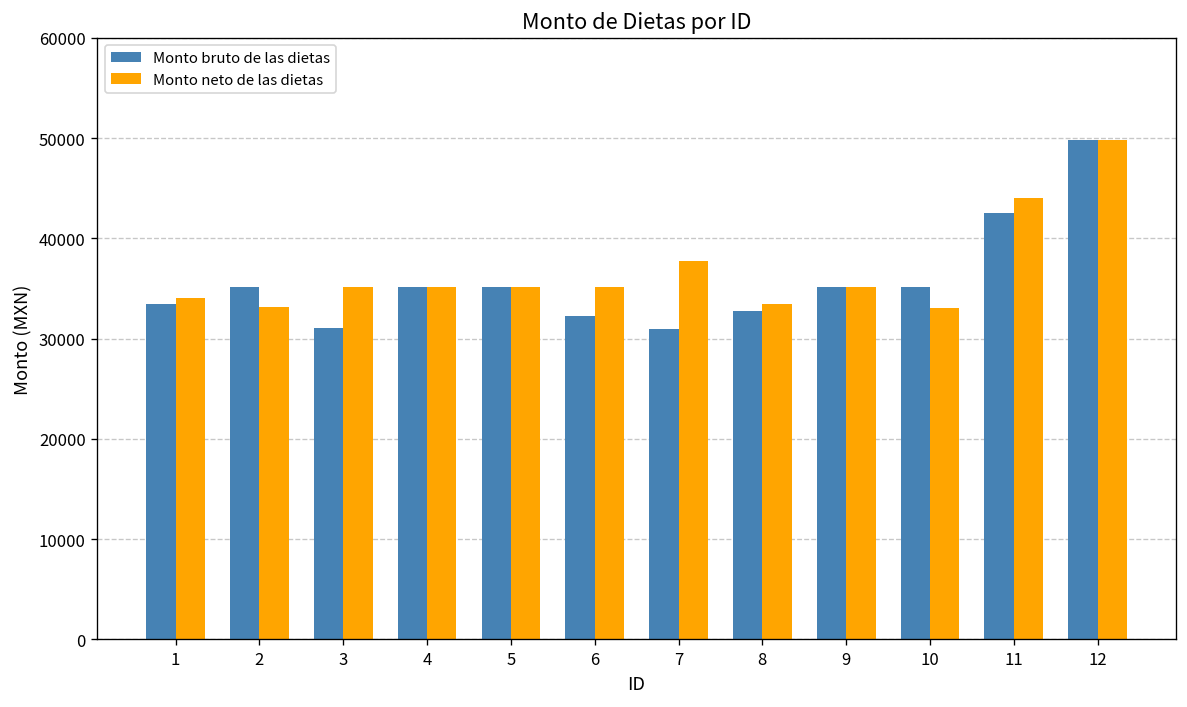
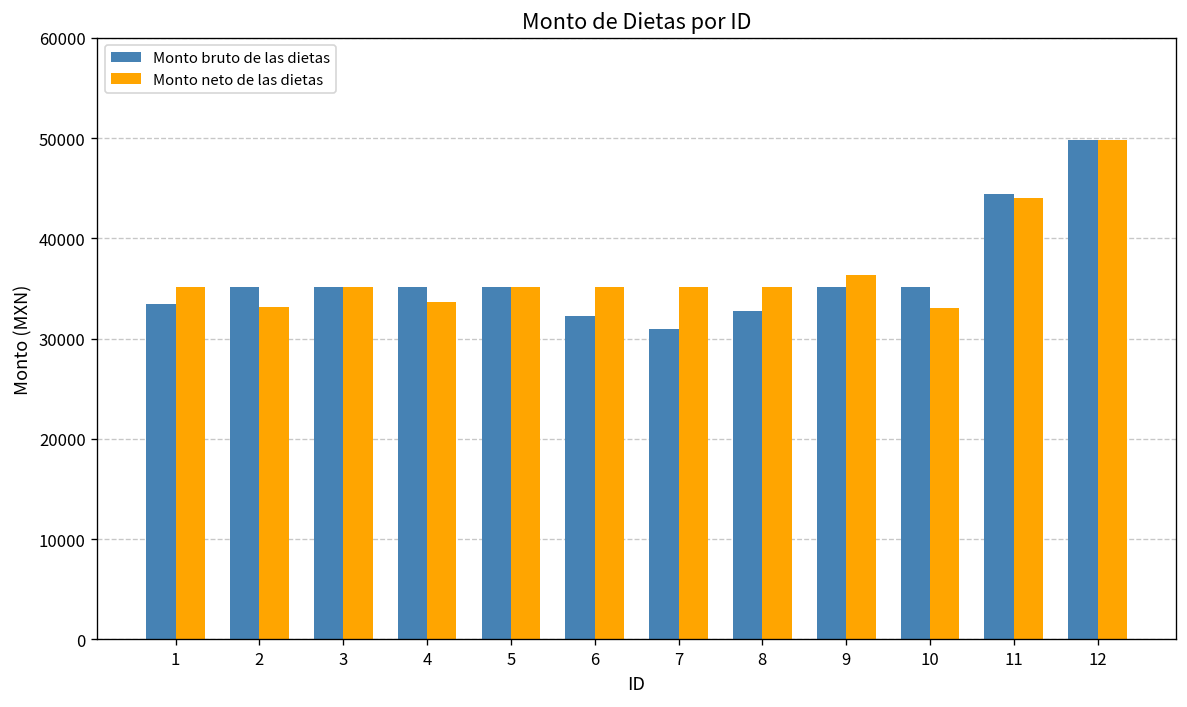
Monto neto de las dietas, 1: 34000 -> 35000
Monto bruto de las dietas, 3: 31000 -> 35000
Monto neto de las dietas, 4: 35000 -> 34000
Monto neto de las dietas, 7: 38000 -> 35000
Monto neto de las dietas, 8: 33000 -> 35000
Monto neto de las dietas, 9: 35000 -> 36000
Monto bruto de las dietas, 11: 42000 -> 44000
